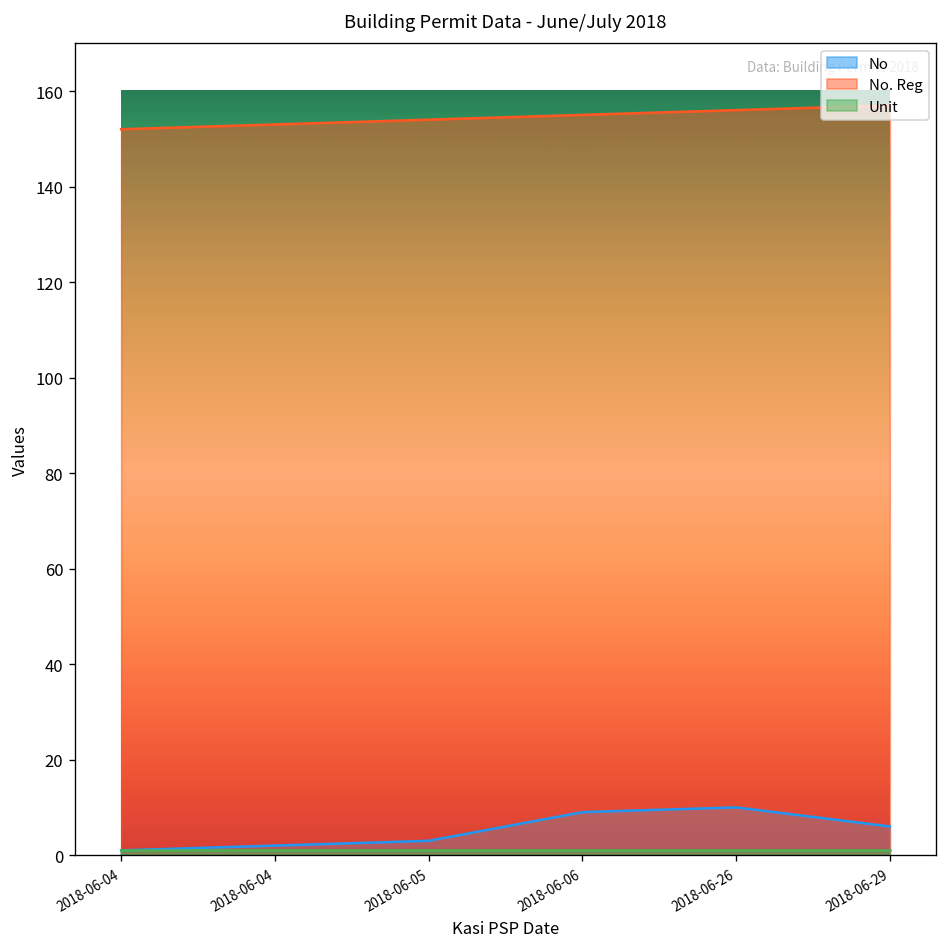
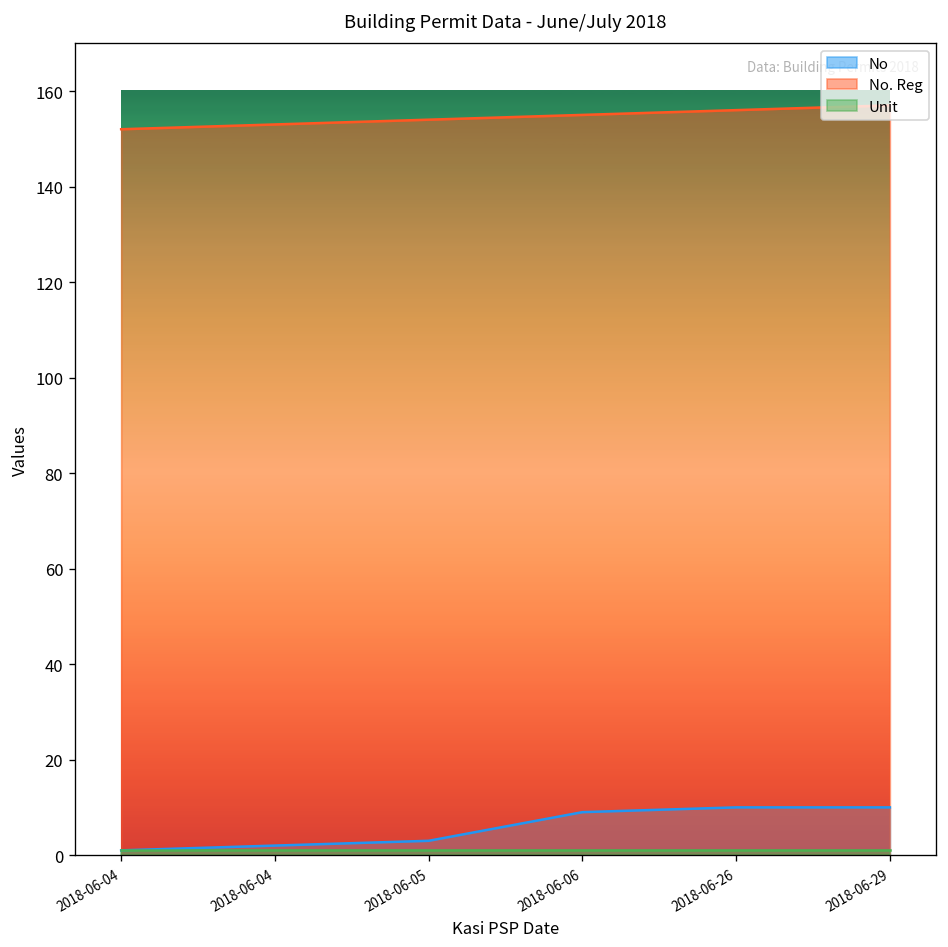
No, 2018-06-29: 6 -> 10
